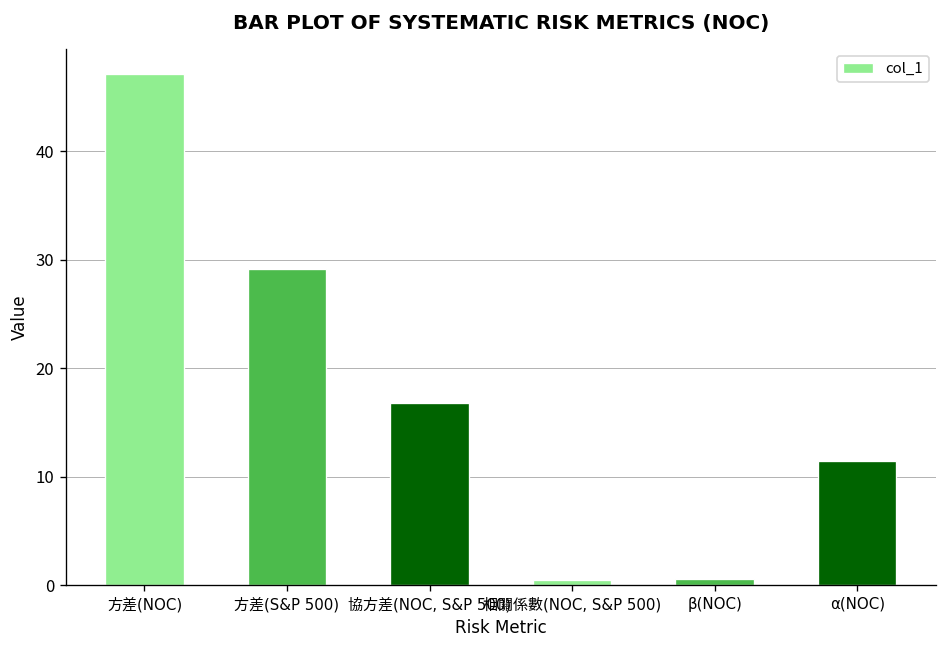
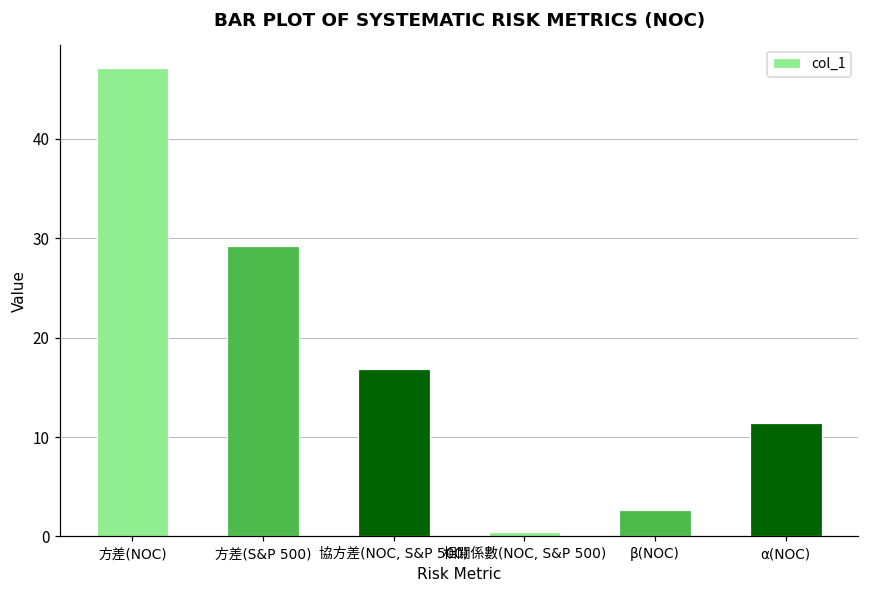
β(NOC): 1 -> 3
